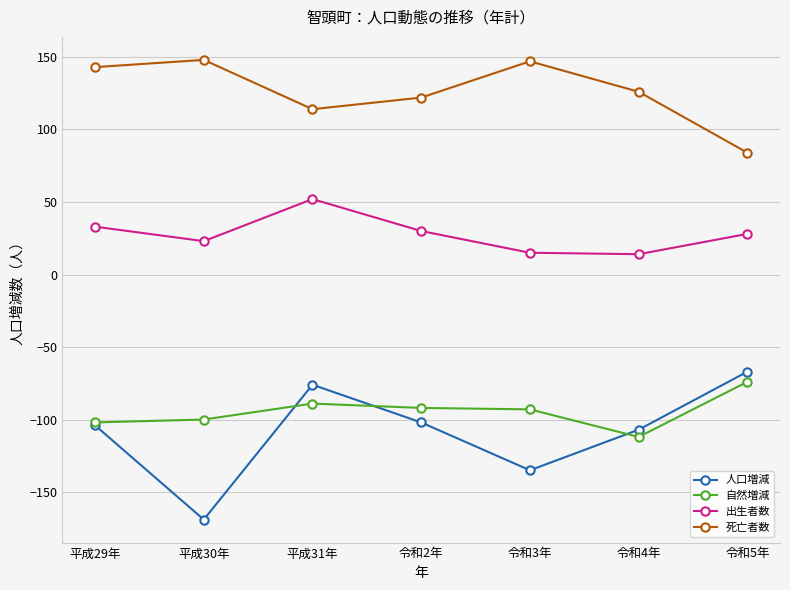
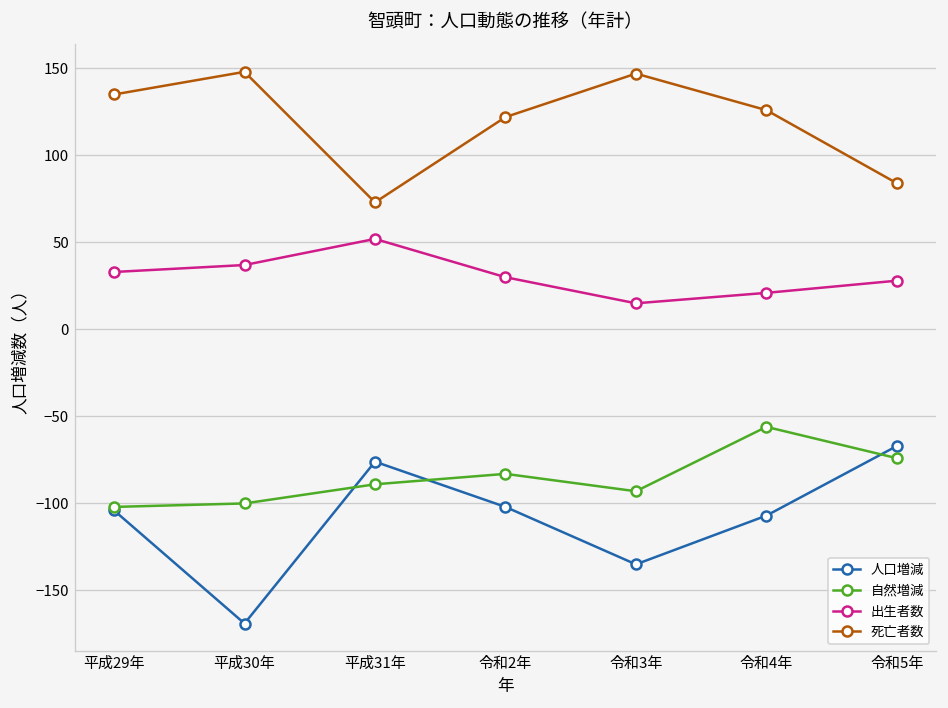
死亡者数, 平成29年: 143 -> 135
出生者数, 平成30年: 23 -> 37
死亡者数, 平成31年: 114 -> 73
自然増減, 令和2年: -92 -> -83
自然増減, 令和4年: -112 -> -56
出生者数, 令和4年: 14 -> 21
